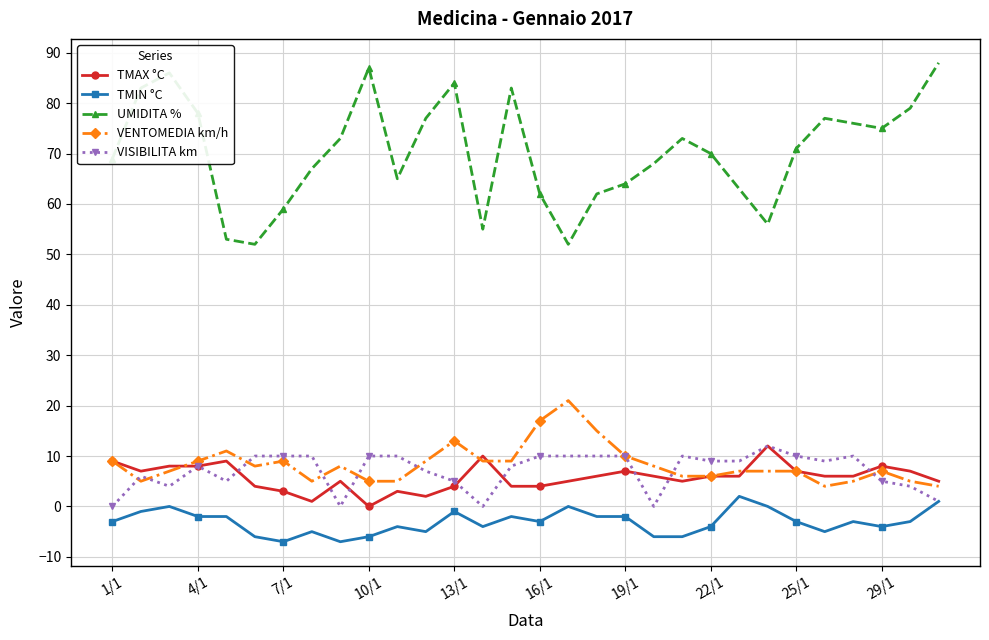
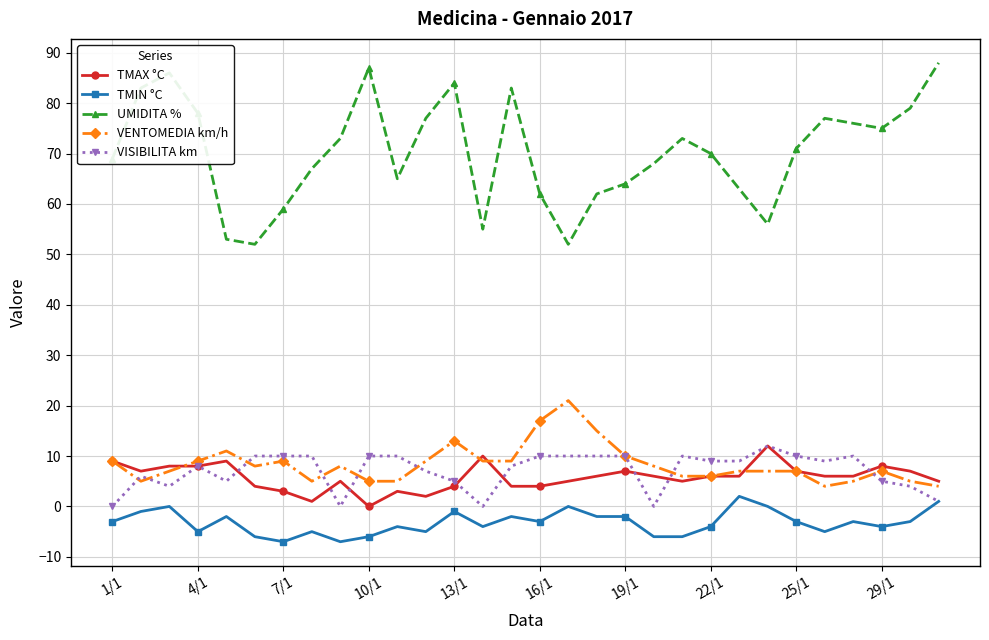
TMIN °C, 4/1: -2 -> -5
